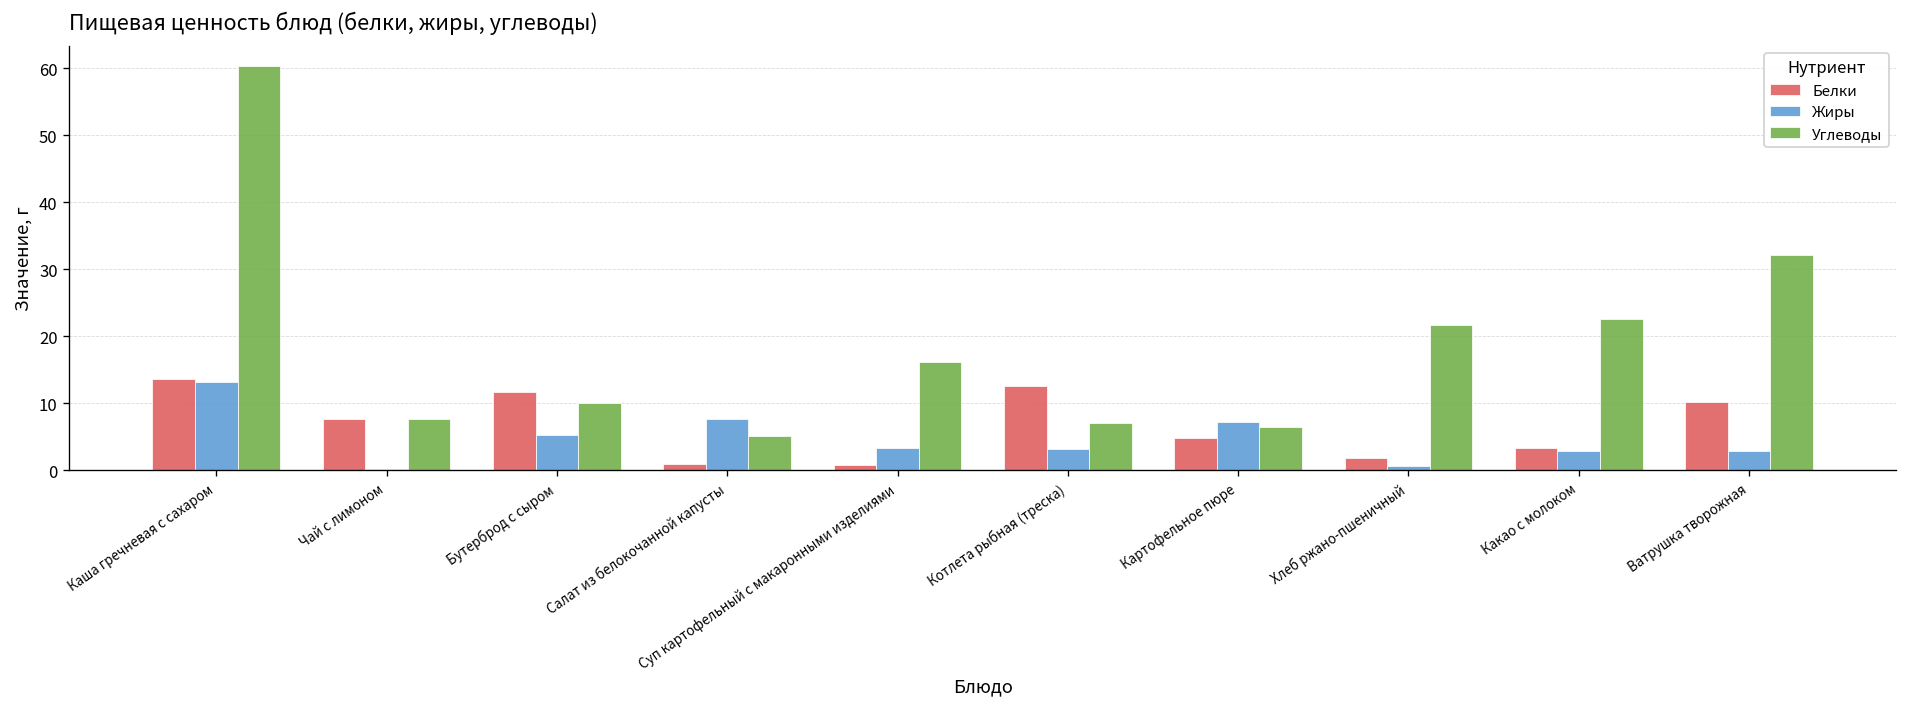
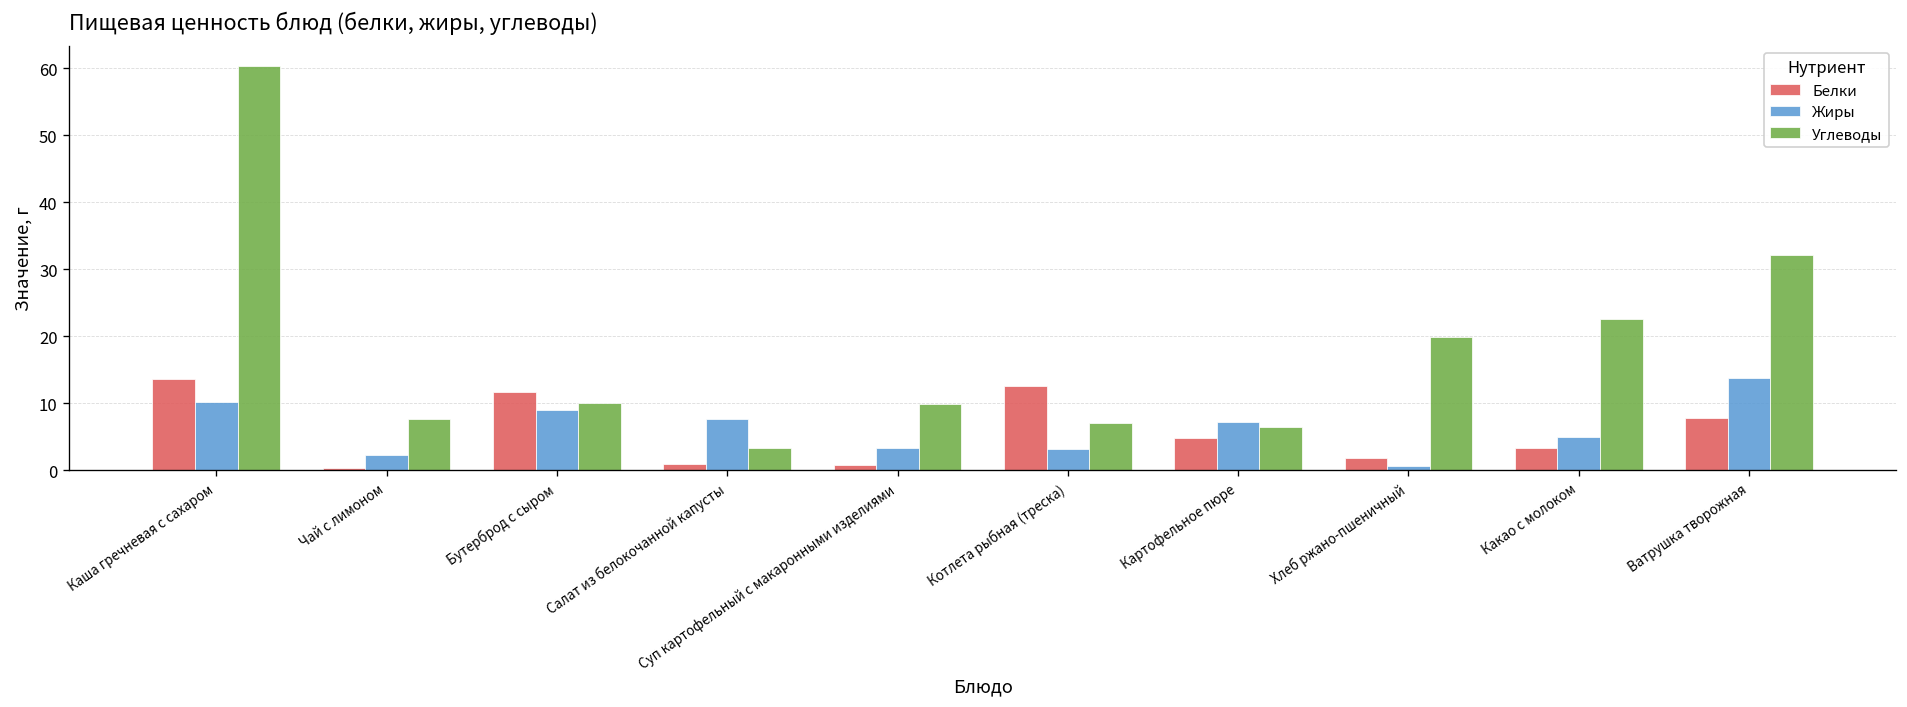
Жиры, Каша гречневая с сахаром: 13 -> 10
Белки, Чай с лимоном: 8 -> 0
Жиры, Чай с лимоном: 0 -> 2
Жиры, Бутерброд с сыром: 5 -> 9
Углеводы, Салат из белокочанной капусты: 5 -> 3
Углеводы, Суп картофельный с макаронными изделиями: 16 -> 10
Углеводы, Хлеб ржано-пшеничный: 22 -> 20
Жиры, Какао с молоком: 3 -> 5
Белки, Ватрушка творожная: 10 -> 8
Жиры, Ватрушка творожная: 3 -> 14
